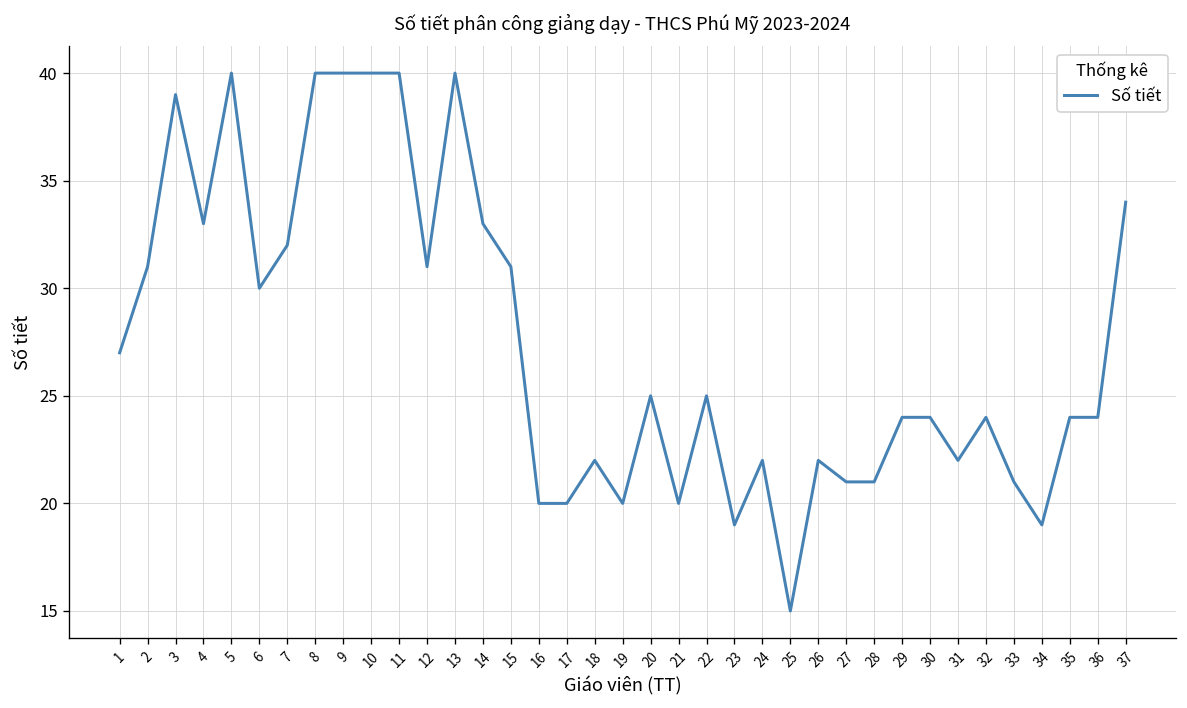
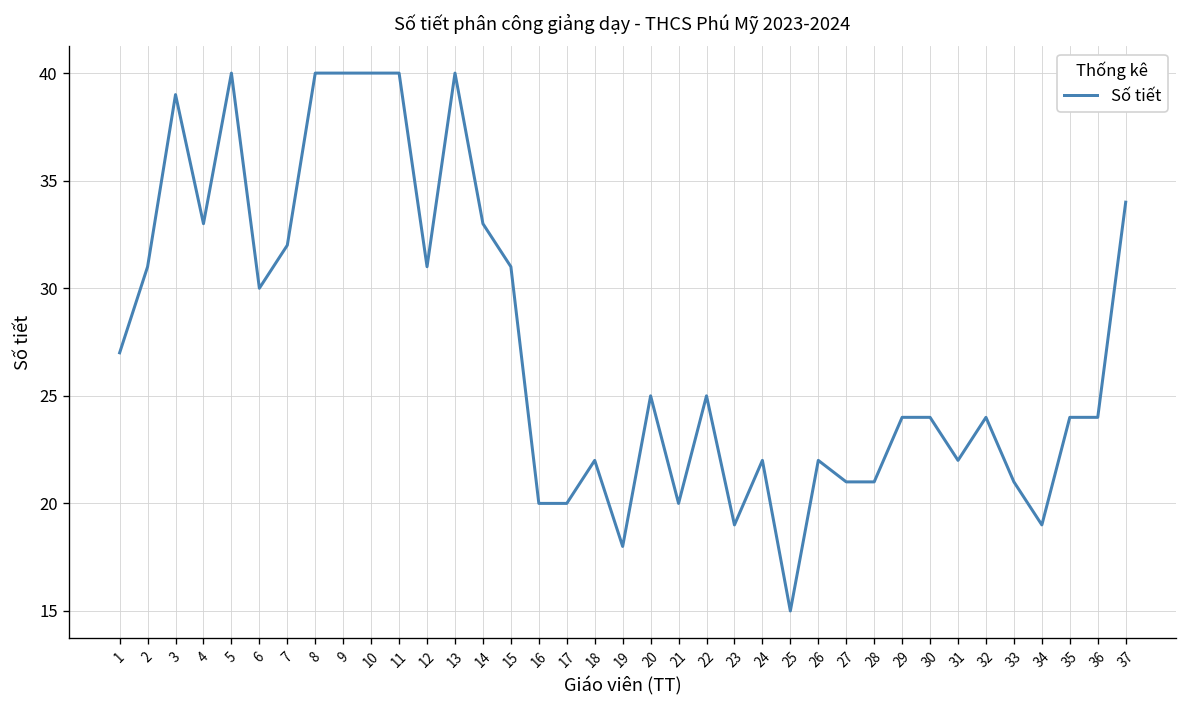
19: 20 -> 18
